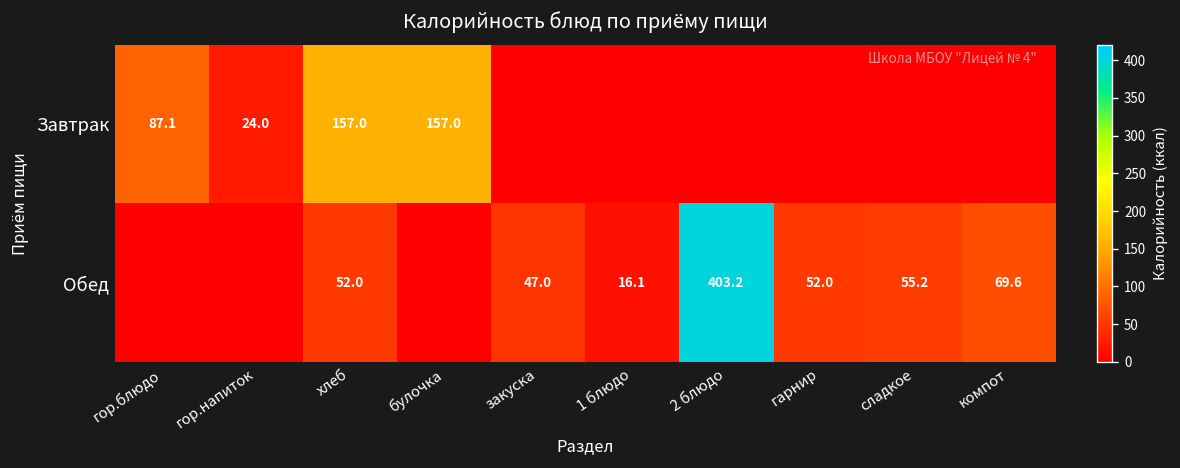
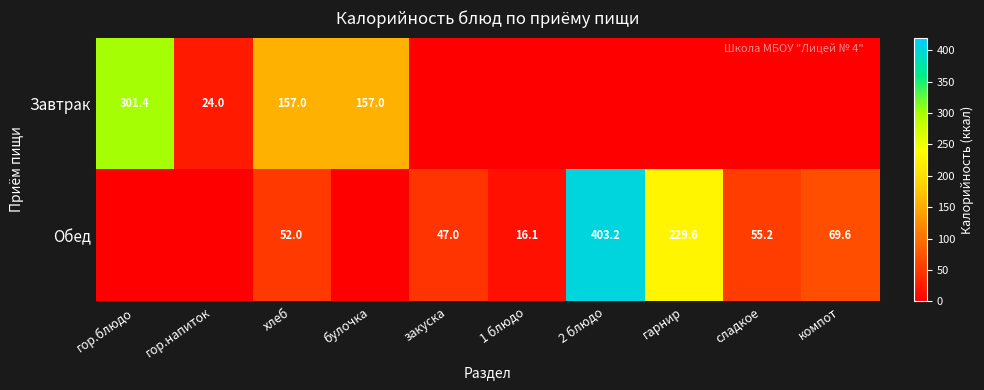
Завтрак, гор.блюдо: 87.1 -> 301.4
Обед, гарнир: 52.0 -> 229.6
